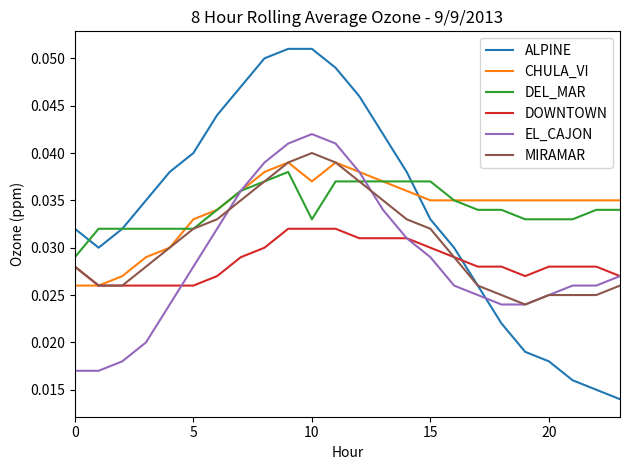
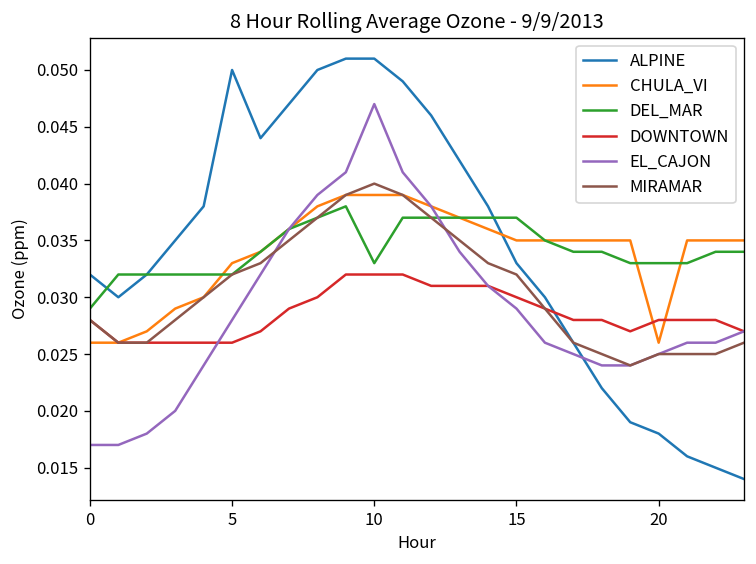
ALPINE, 5: 0.04 -> 0.05
CHULA_VI, 10: 0.037 -> 0.039
EL_CAJON, 10: 0.042 -> 0.047
CHULA_VI, 20: 0.035 -> 0.026
